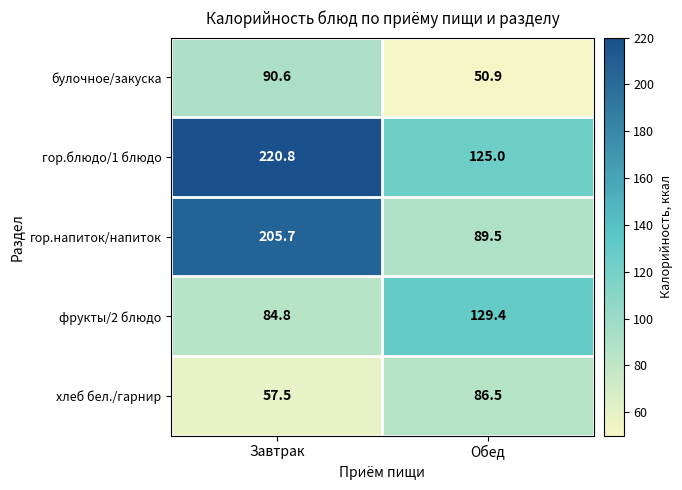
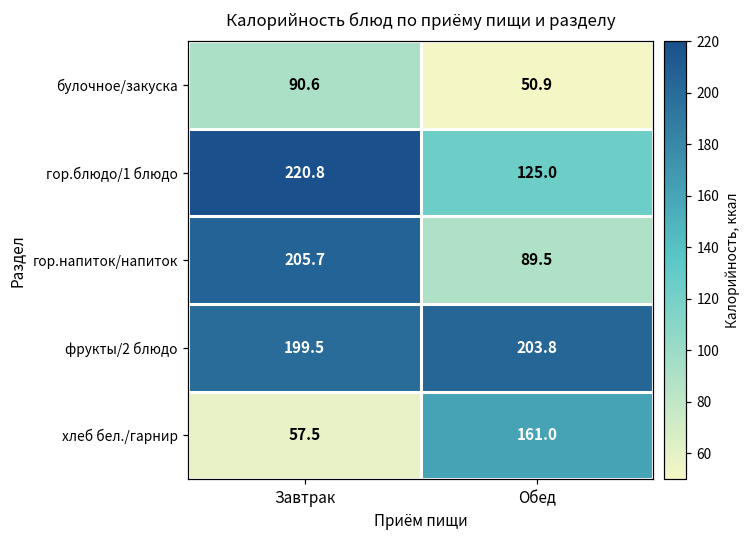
фрукты/2 блюдо, Завтрак: 84.8 -> 199.5
фрукты/2 блюдо, Обед: 129.4 -> 203.8
хлеб бел./гарнир, Обед: 86.5 -> 161.0
